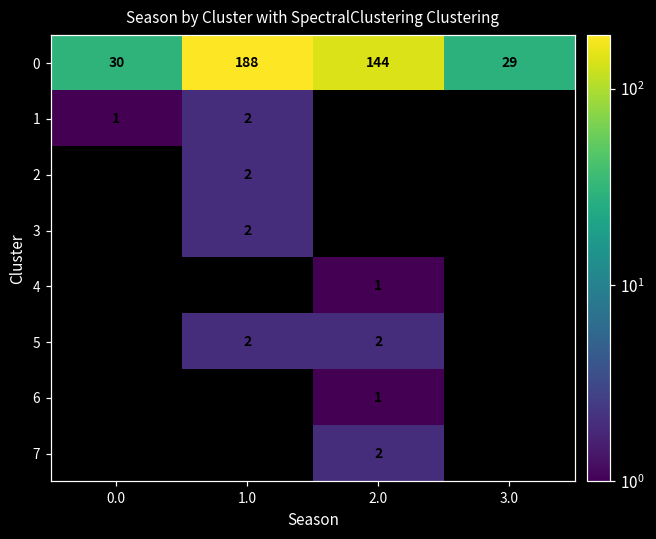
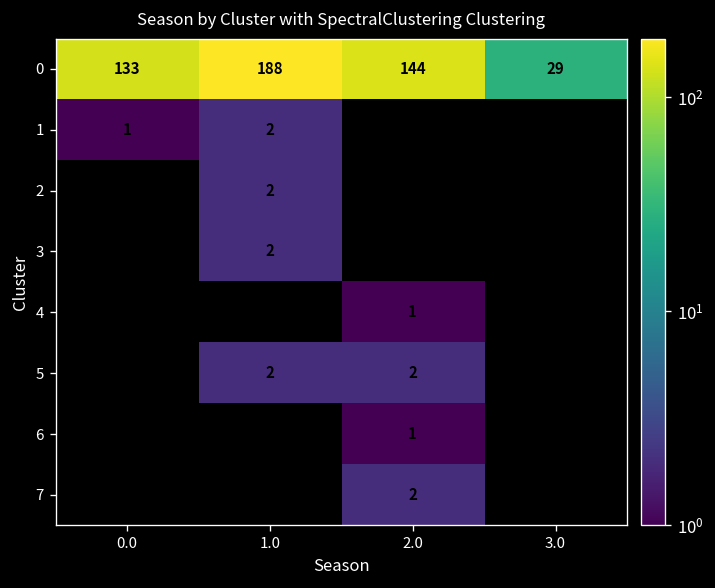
0, 0.0: 30 -> 133
